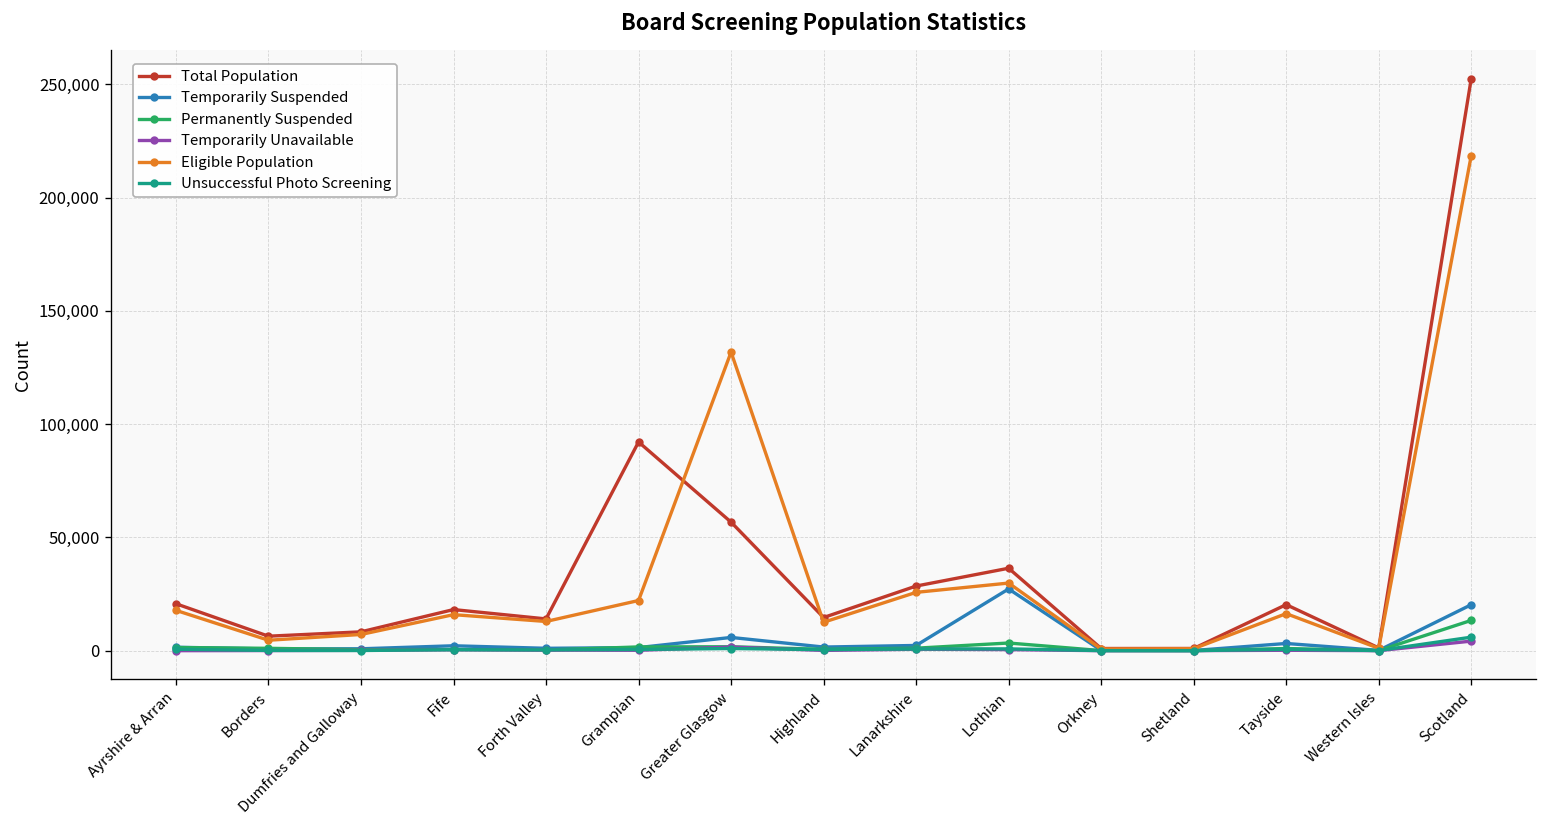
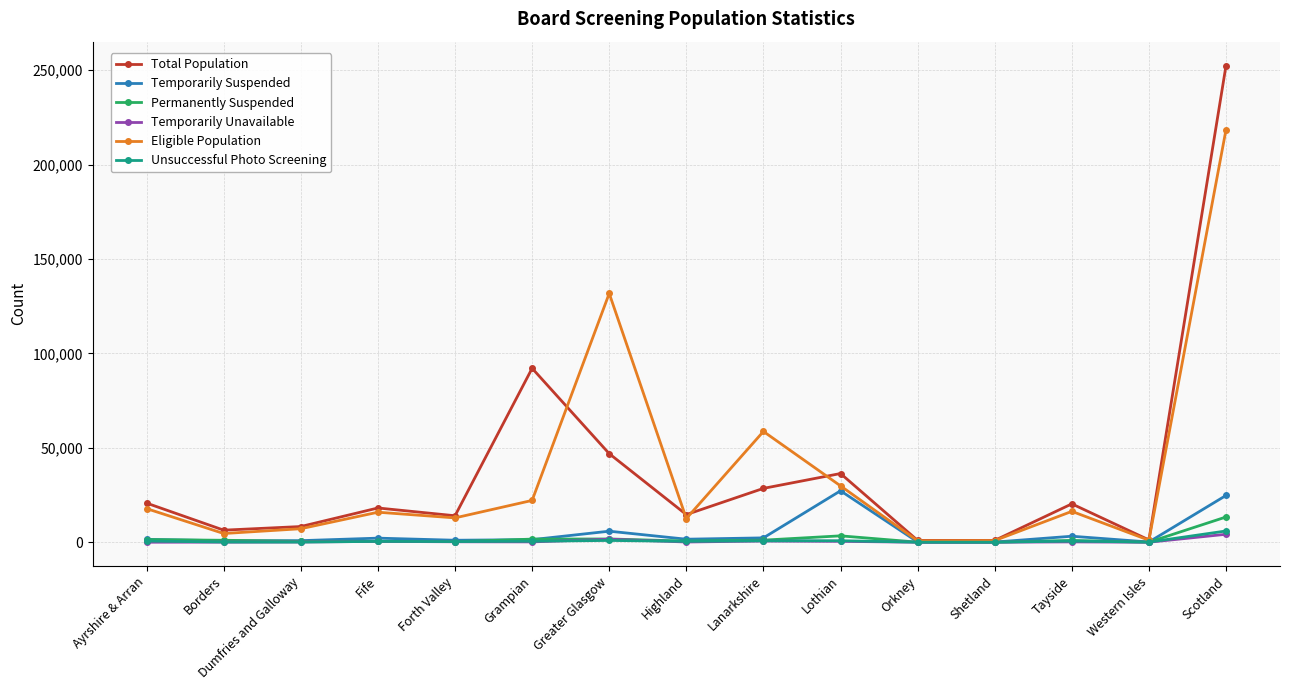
Total Population, Greater Glasgow: 57,000 -> 47,000
Eligible Population, Lanarkshire: 26,000 -> 59,000
Temporarily Suspended, Scotland: 20,000 -> 25,000
